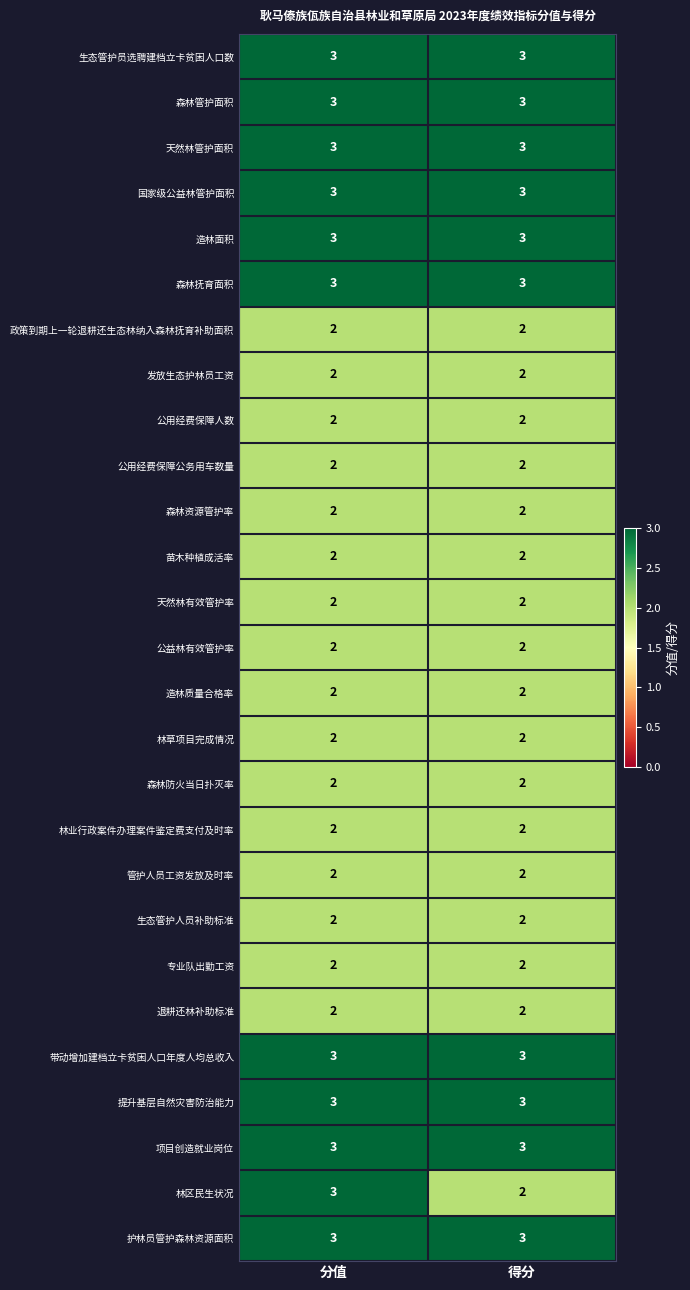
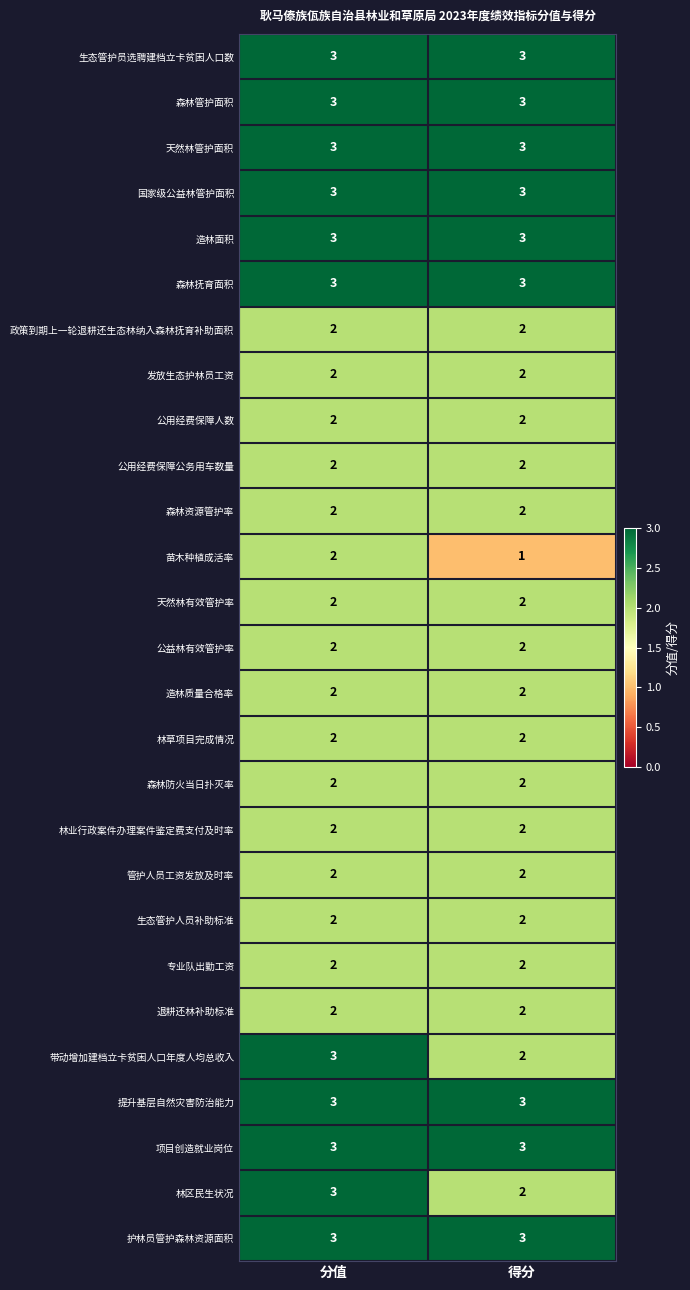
苗木种植成活率, 得分: 2 -> 1
带动增加建档立卡贫困人口年度人均总收入, 得分: 3 -> 2
